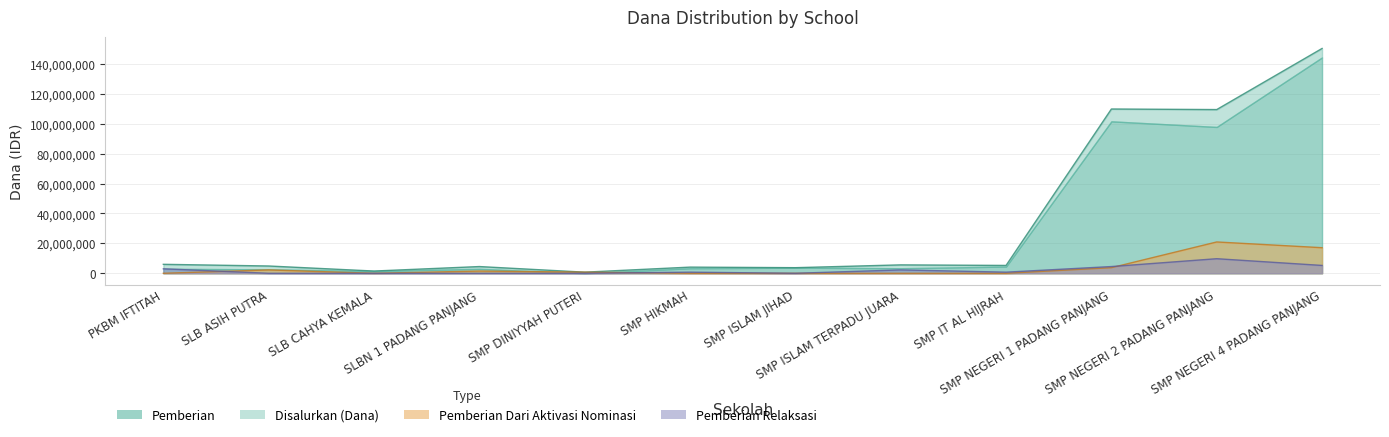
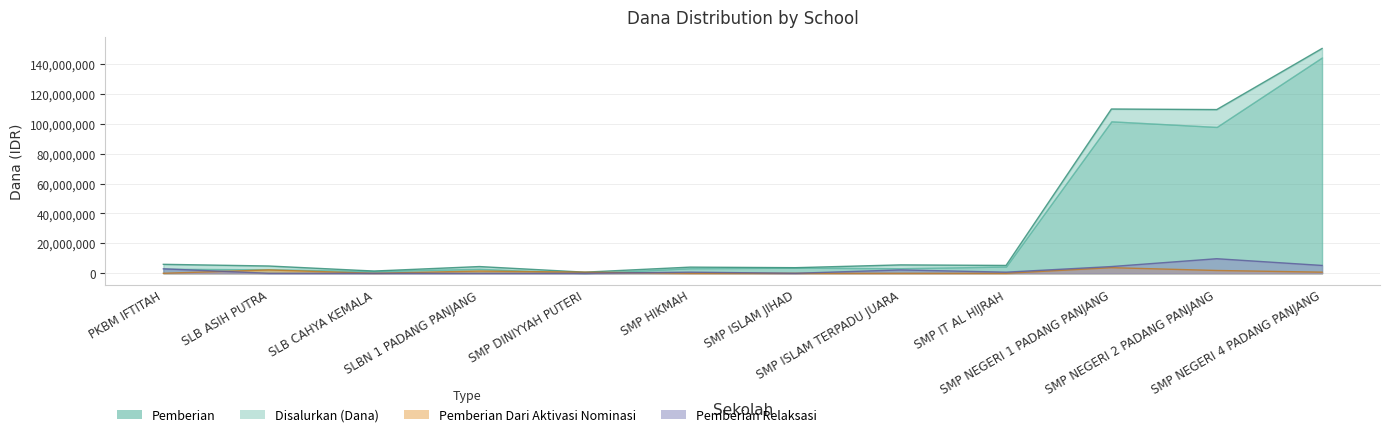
Pemberian Dari Aktivasi Nominasi, SMP NEGERI 2 PADANG PANJANG: 21,000,000 -> 2,000,000
Pemberian Dari Aktivasi Nominasi, SMP NEGERI 4 PADANG PANJANG: 17,000,000 -> 1,000,000
